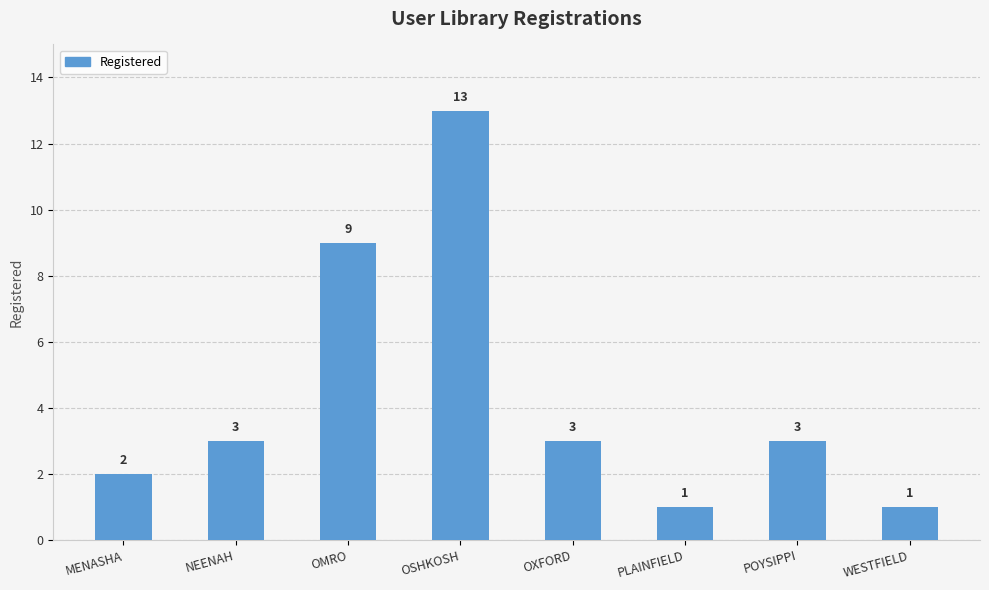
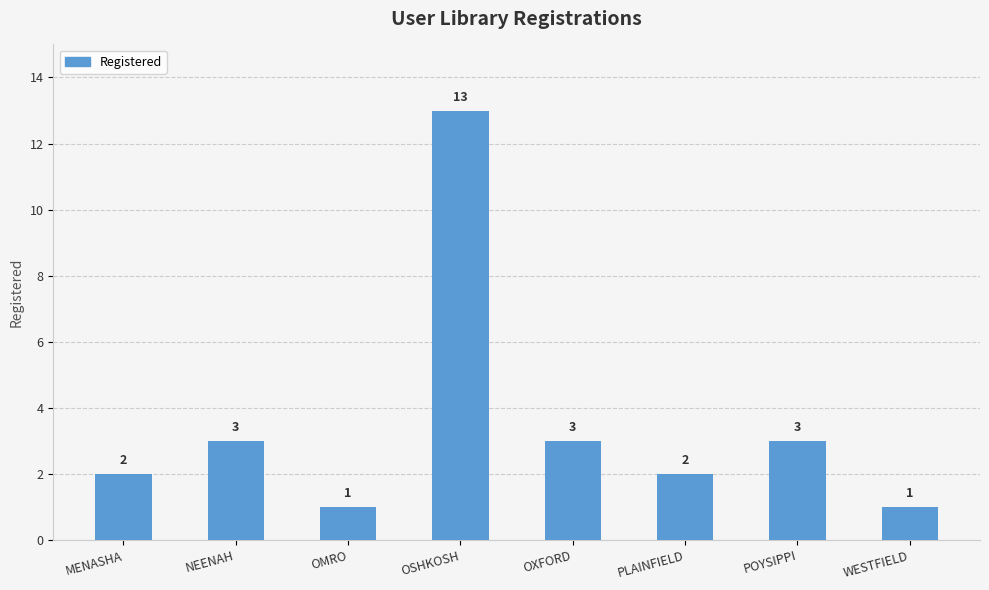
OMRO: 9 -> 1
PLAINFIELD: 1 -> 2
